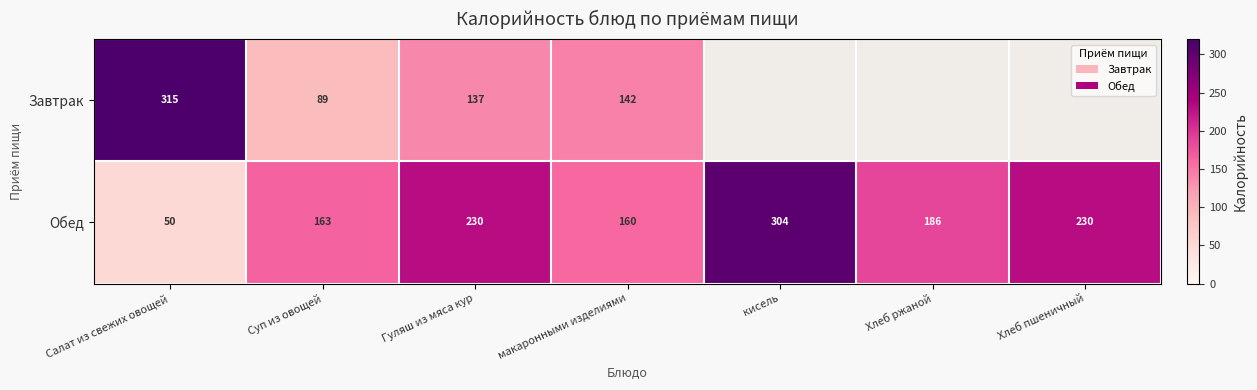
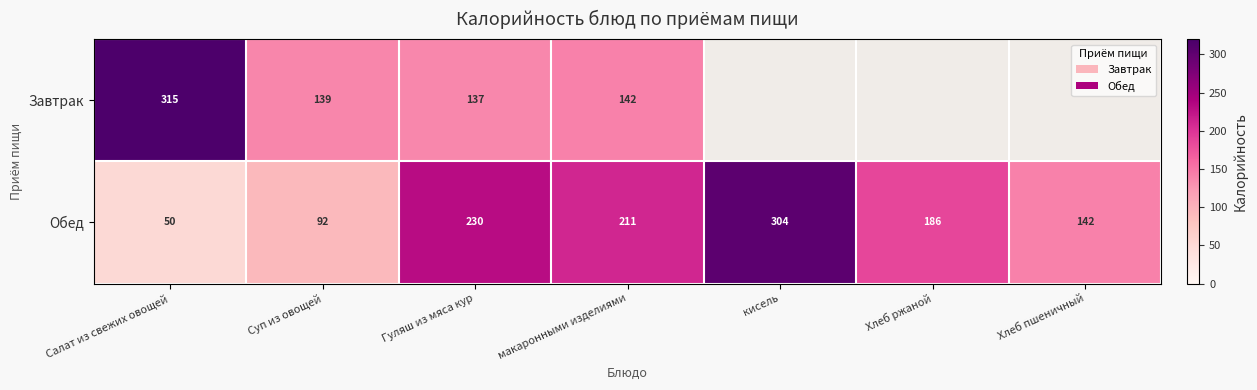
Завтрак, Суп из овощей: 89 -> 139
Обед, Суп из овощей: 163 -> 92
Обед, макаронными изделиями: 160 -> 211
Обед, Хлеб пшеничный: 230 -> 142
